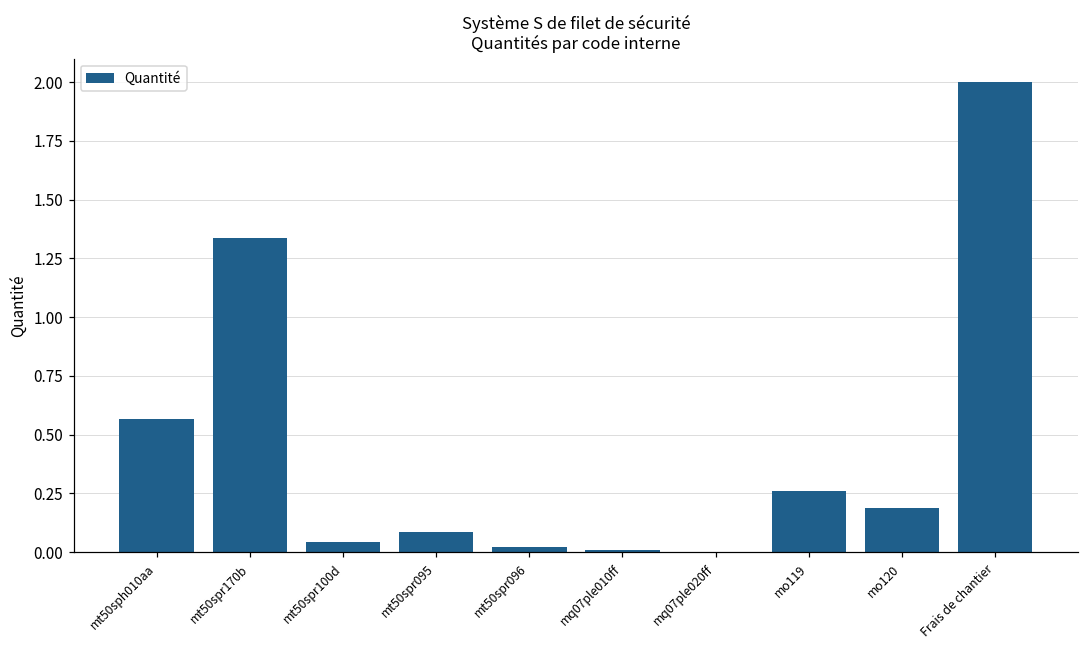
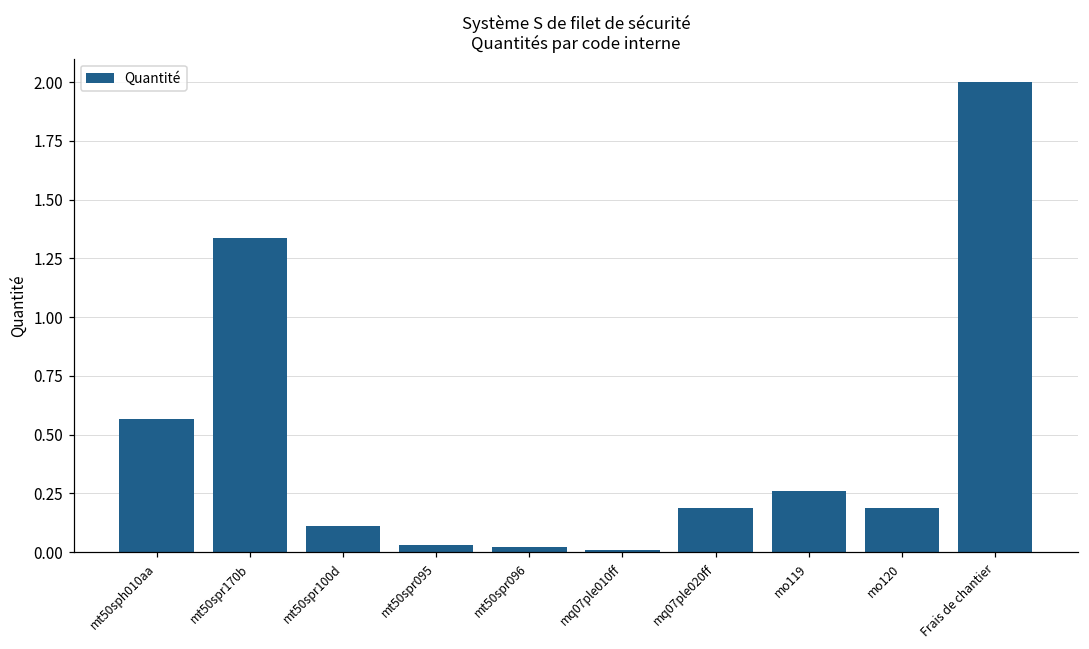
mt50spr100d: 0.04 -> 0.11
mt50spr095: 0.09 -> 0.03
mq07ple020ff: 0.00 -> 0.19
